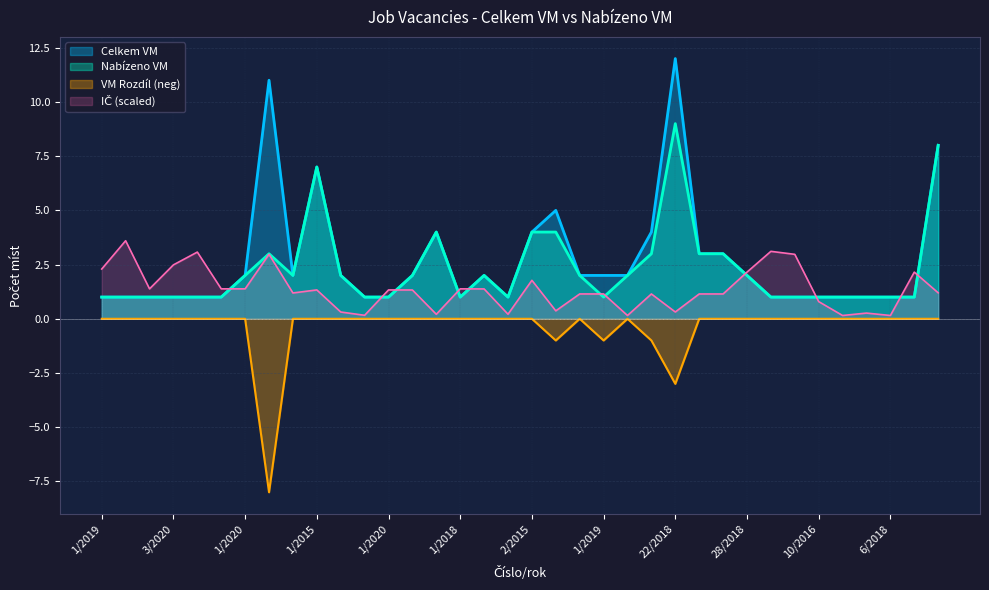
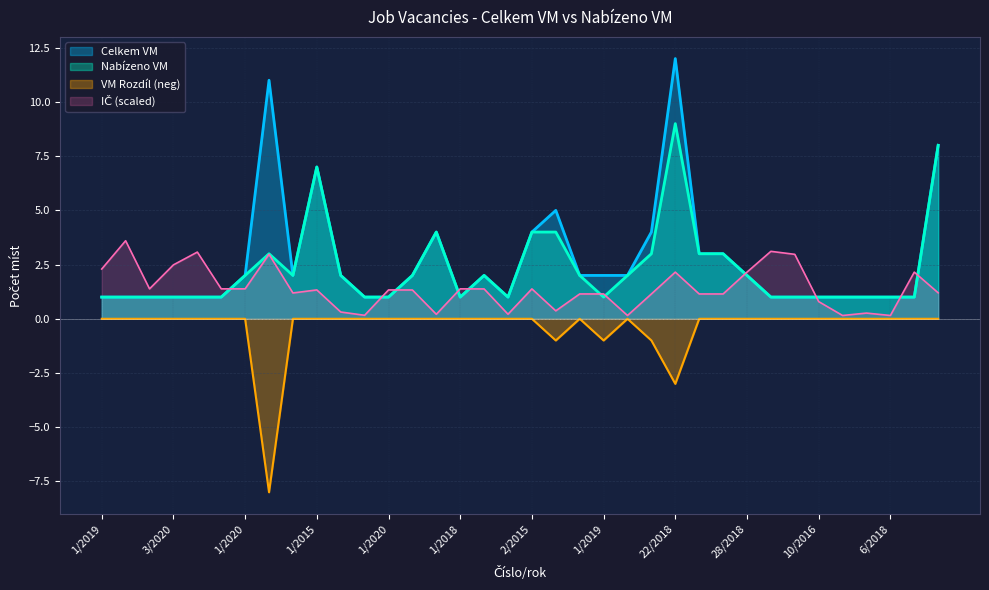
IČ (scaled), 2/2015: 1.8 -> 1.4
IČ (scaled), 22/2018: 0.3 -> 2.2
